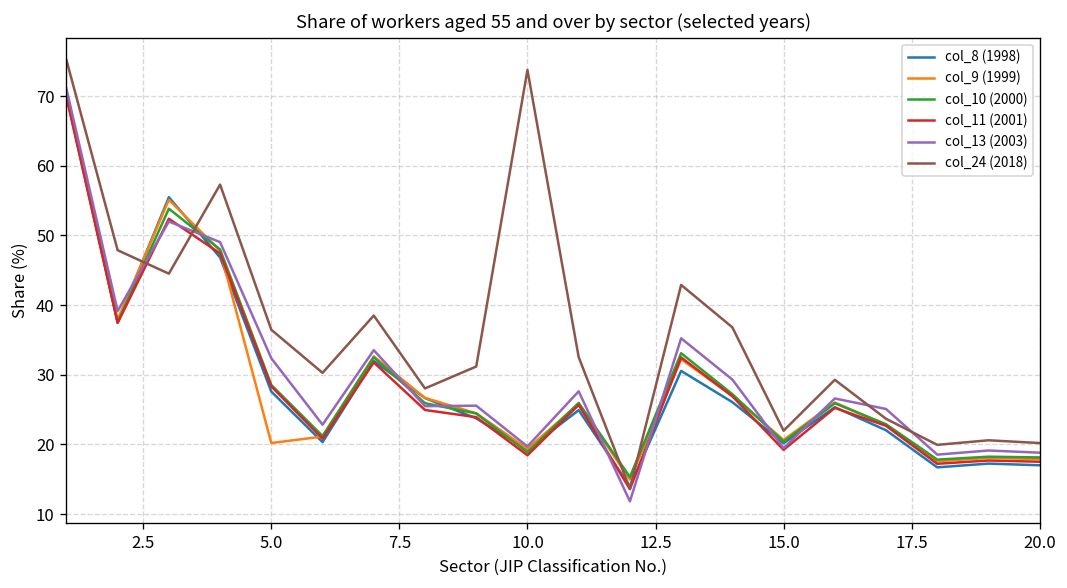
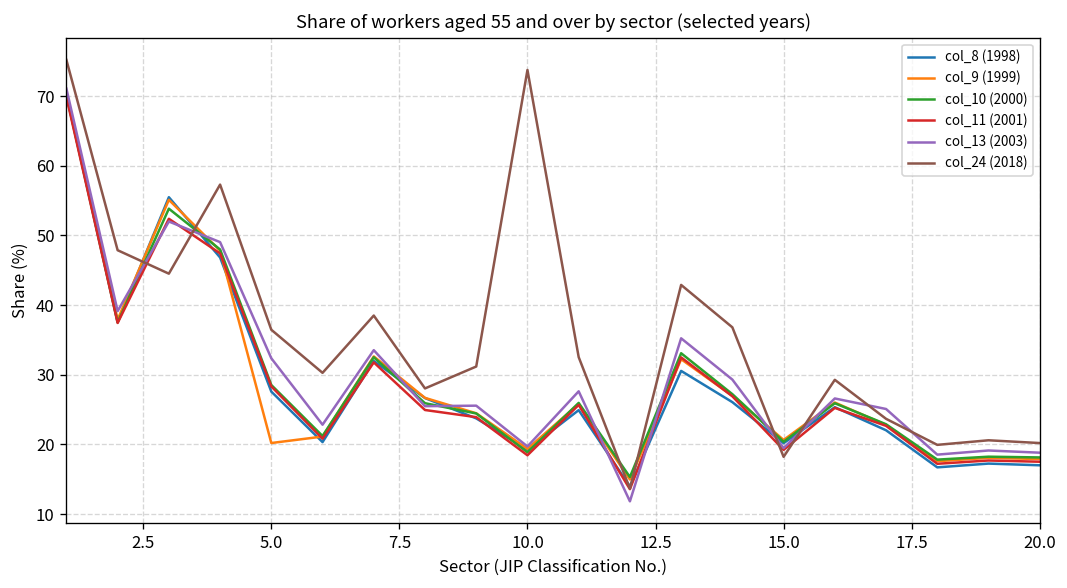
col_24 (2018), 15.0: 22 -> 18
